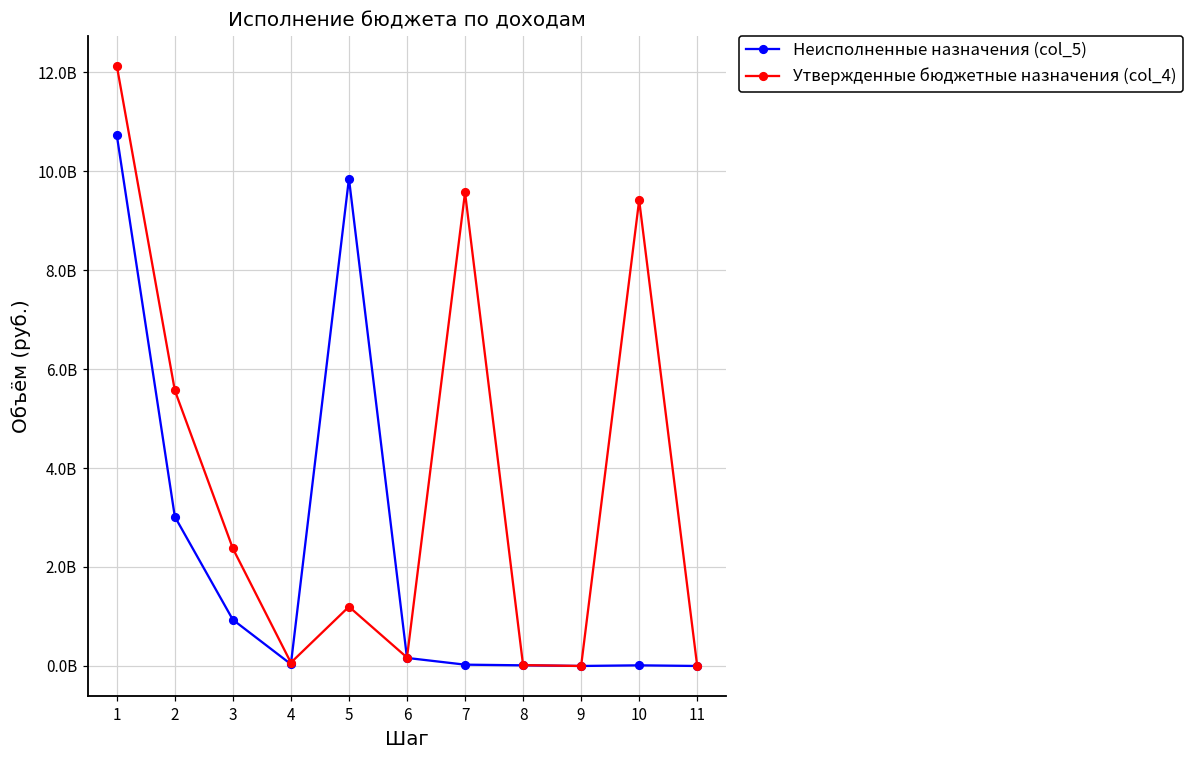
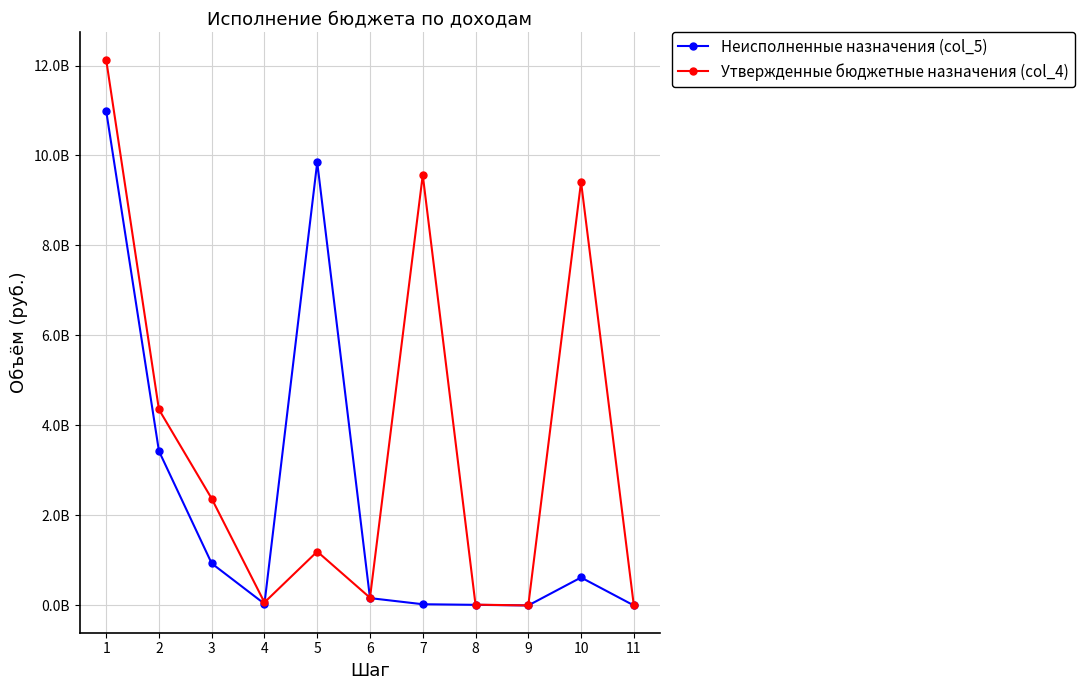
Неисполненные назначения (col_5), 1: 10700000000 -> 11000000000
Неисполненные назначения (col_5), 2: 3000000000 -> 3400000000
Утвержденные бюджетные назначения (col_4), 2: 5600000000 -> 4400000000
Неисполненные назначения (col_5), 10: 0 -> 600000000
